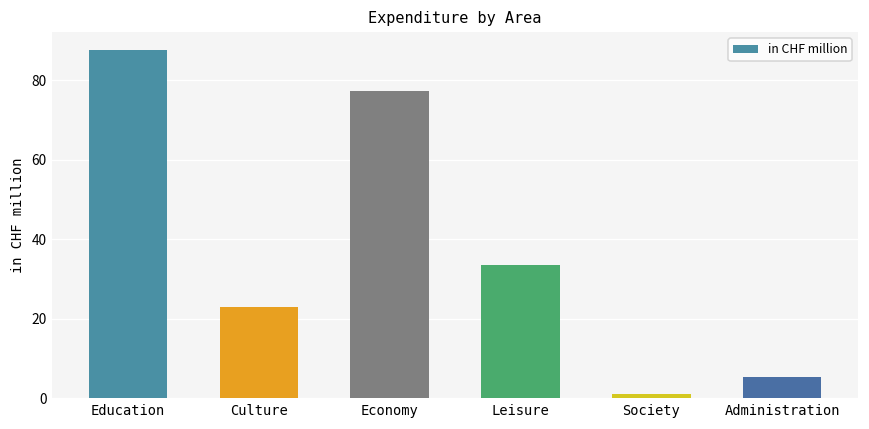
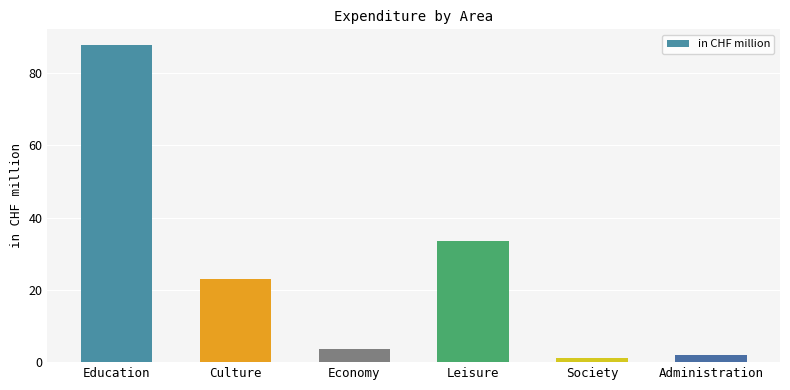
Economy: 77 -> 4
Administration: 5 -> 2
